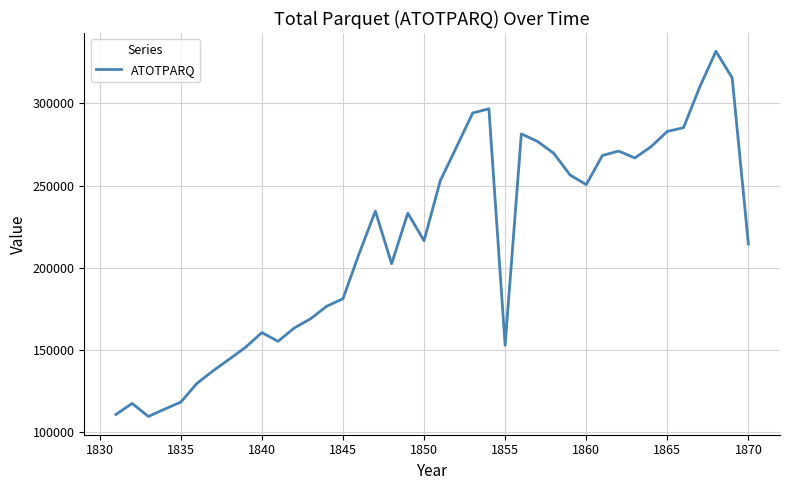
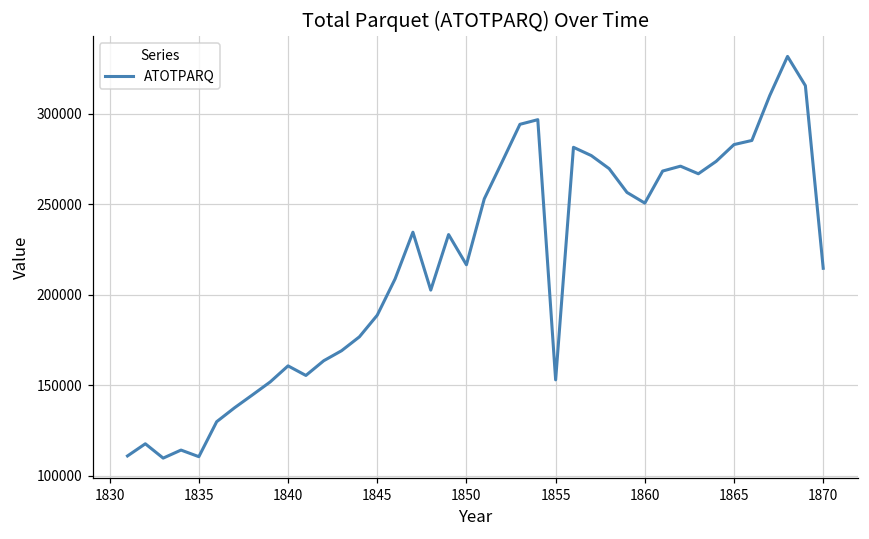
1835: 118000 -> 111000
1845: 181000 -> 189000
